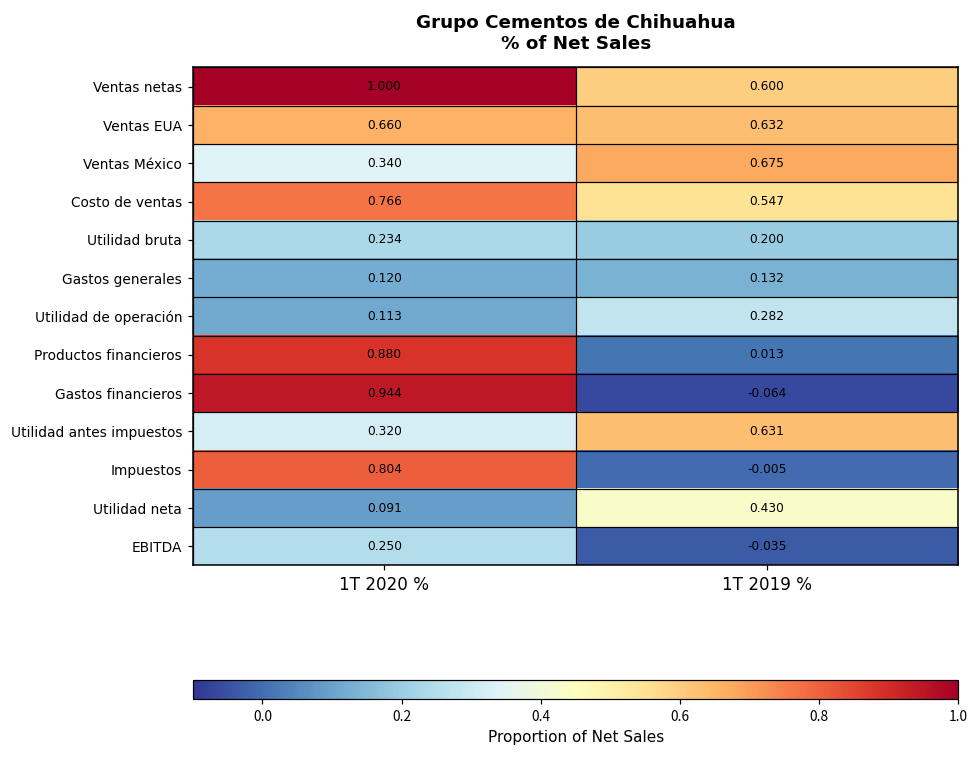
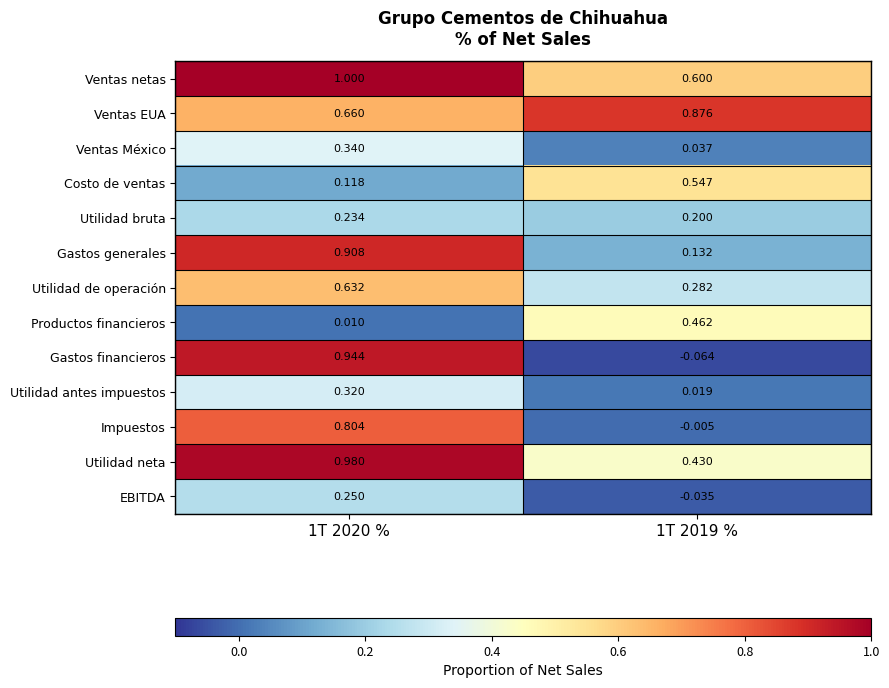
Ventas EUA, 1T 2019 %: 0.632 -> 0.876
Ventas México, 1T 2019 %: 0.675 -> 0.037
Costo de ventas, 1T 2020 %: 0.766 -> 0.118
Gastos generales, 1T 2020 %: 0.120 -> 0.908
Utilidad de operación, 1T 2020 %: 0.113 -> 0.632
Productos financieros, 1T 2020 %: 0.880 -> 0.010
Productos financieros, 1T 2019 %: 0.013 -> 0.462
Utilidad antes impuestos, 1T 2019 %: 0.631 -> 0.019
Utilidad neta, 1T 2020 %: 0.091 -> 0.980
